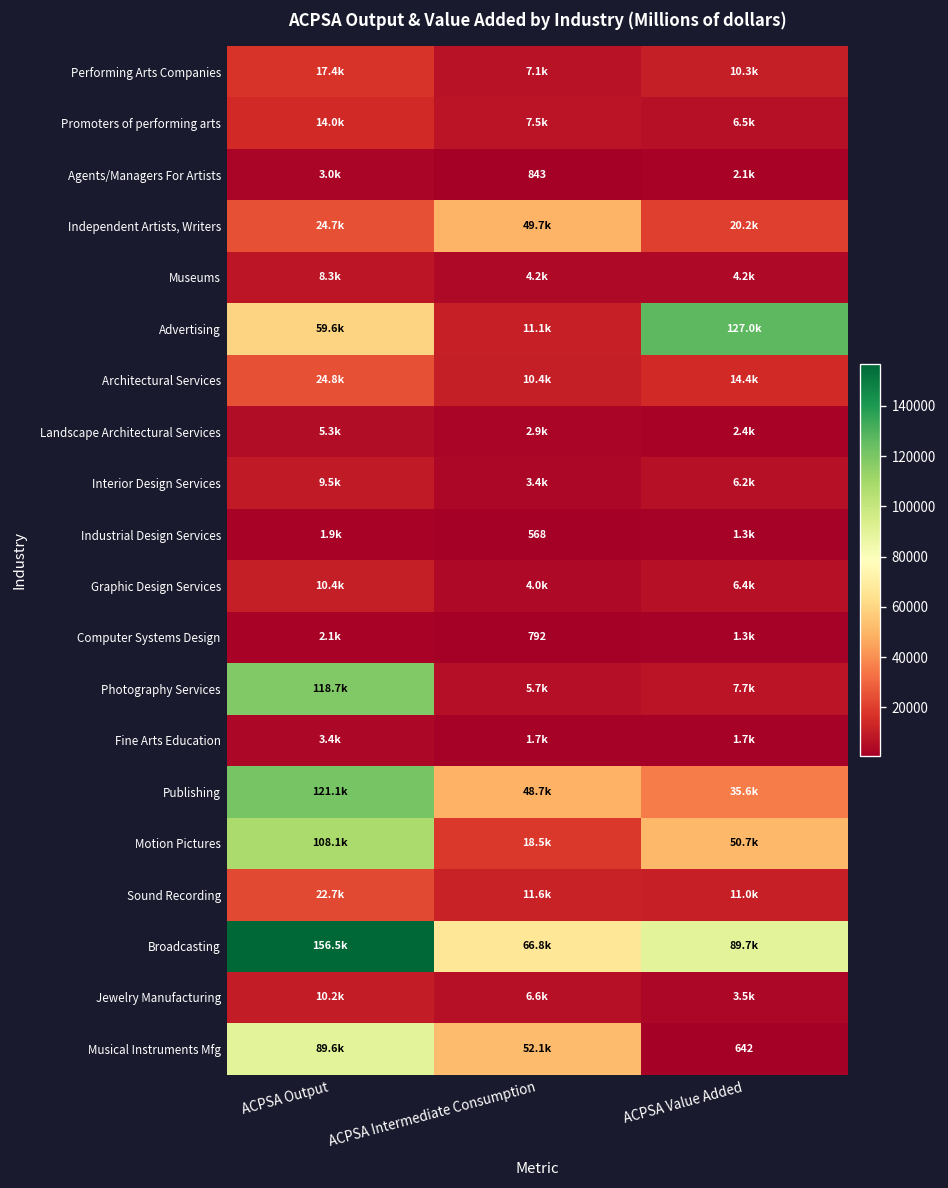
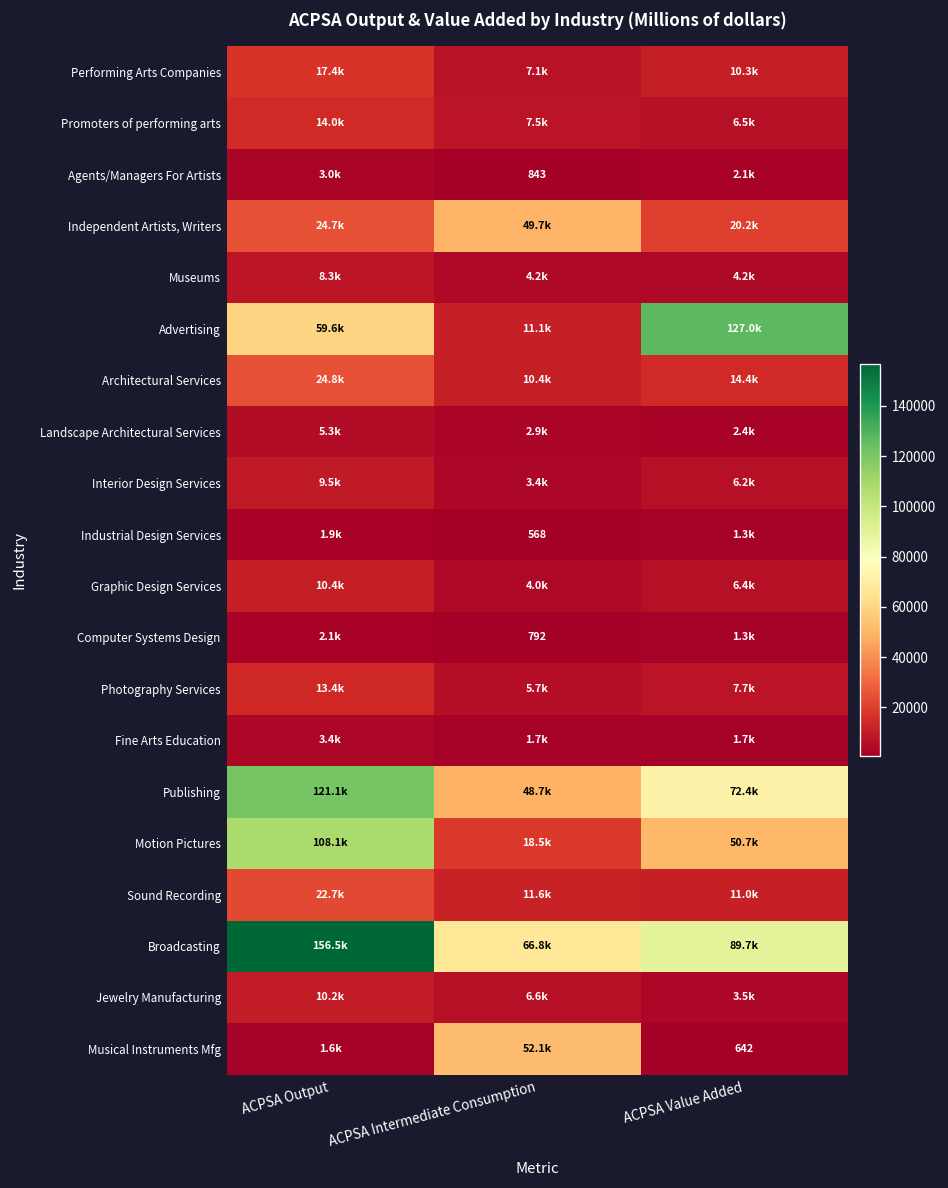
Photography Services, ACPSA Output: 118.7k -> 13.4k
Publishing, ACPSA Value Added: 35.6k -> 72.4k
Musical Instruments Mfg, ACPSA Output: 89.6k -> 1.6k
